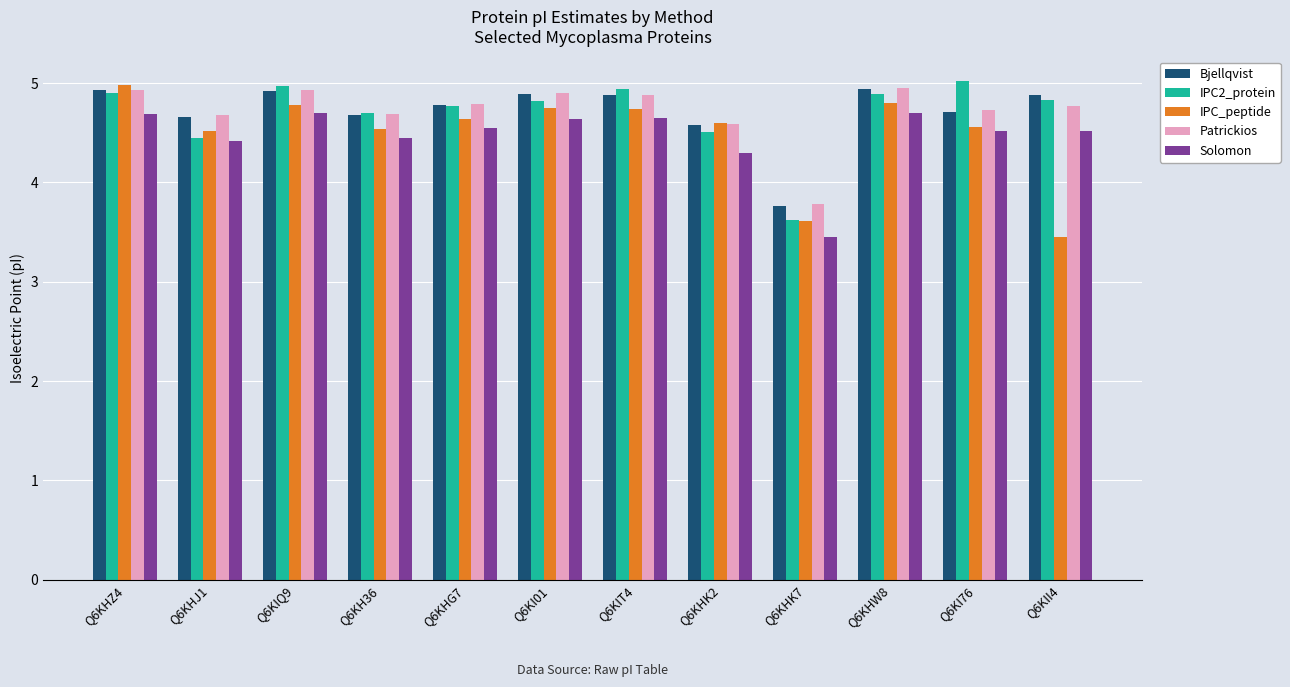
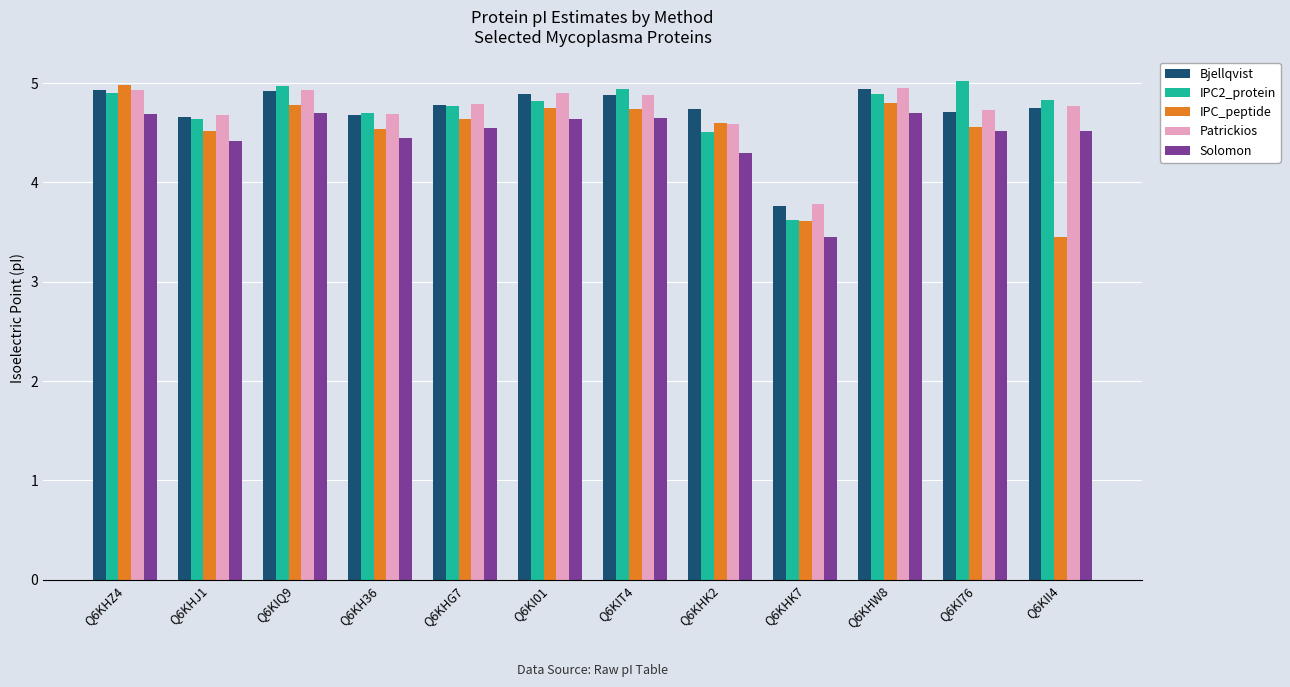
IPC2_protein, Q6KHJ1: 4.4 -> 4.6
Bjellqvist, Q6KHK2: 4.6 -> 4.7
Bjellqvist, Q6KII4: 4.9 -> 4.7
